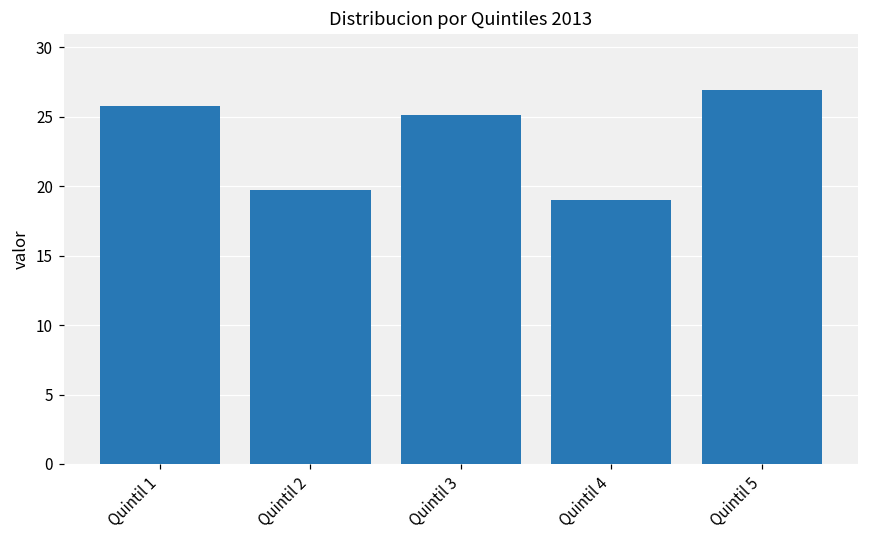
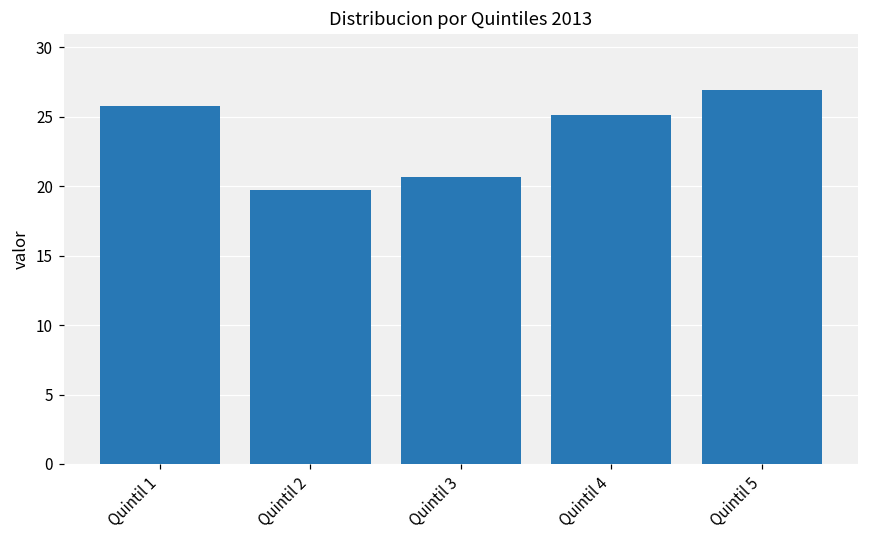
Quintil 3: 25.1 -> 20.7
Quintil 4: 19.0 -> 25.1
